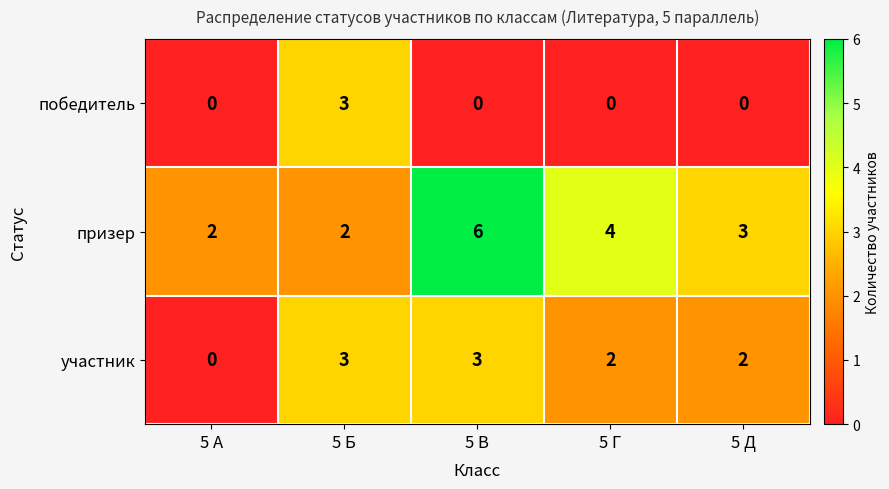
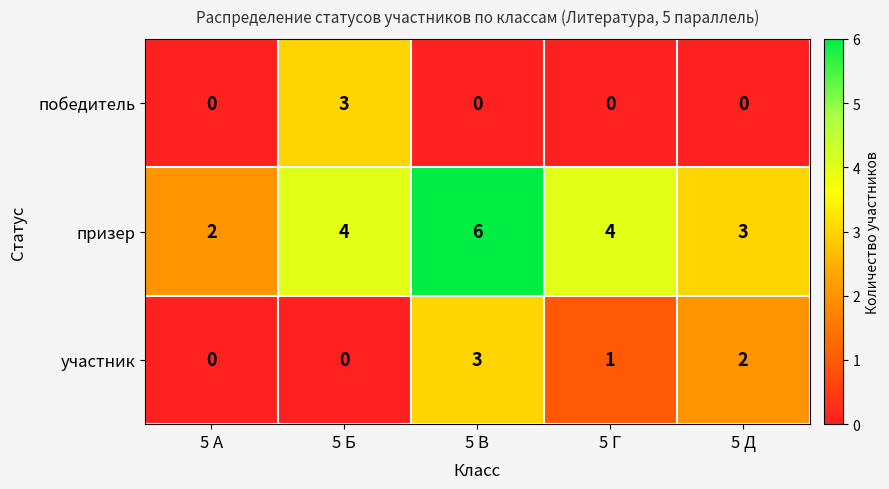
призер, 5 Б: 2 -> 4
участник, 5 Б: 3 -> 0
участник, 5 Г: 2 -> 1
